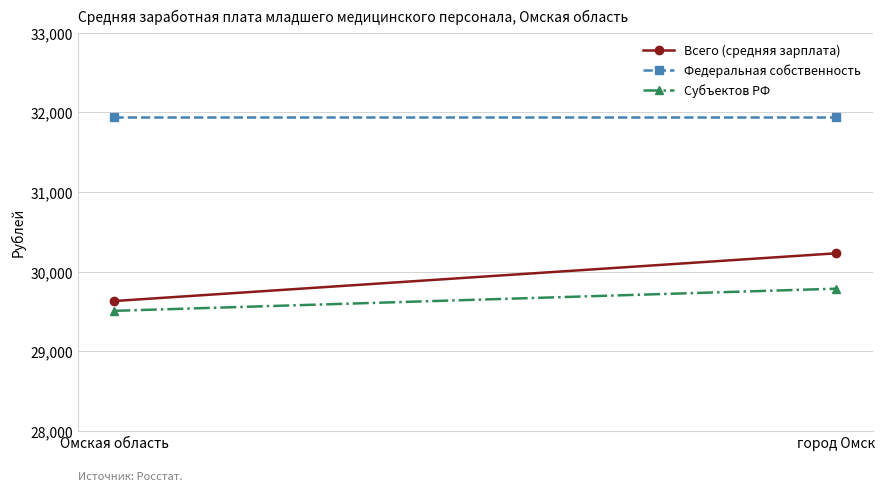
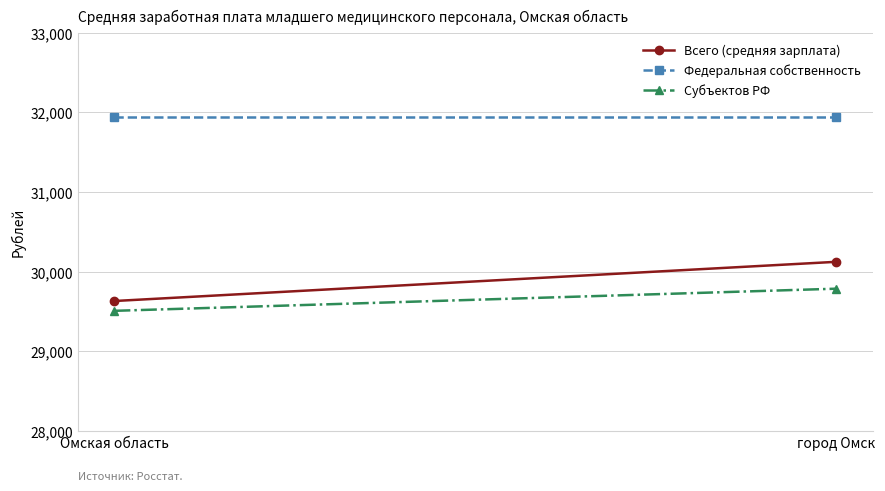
Всего (средняя зарплата), город Омск: 30,200 -> 30,100
